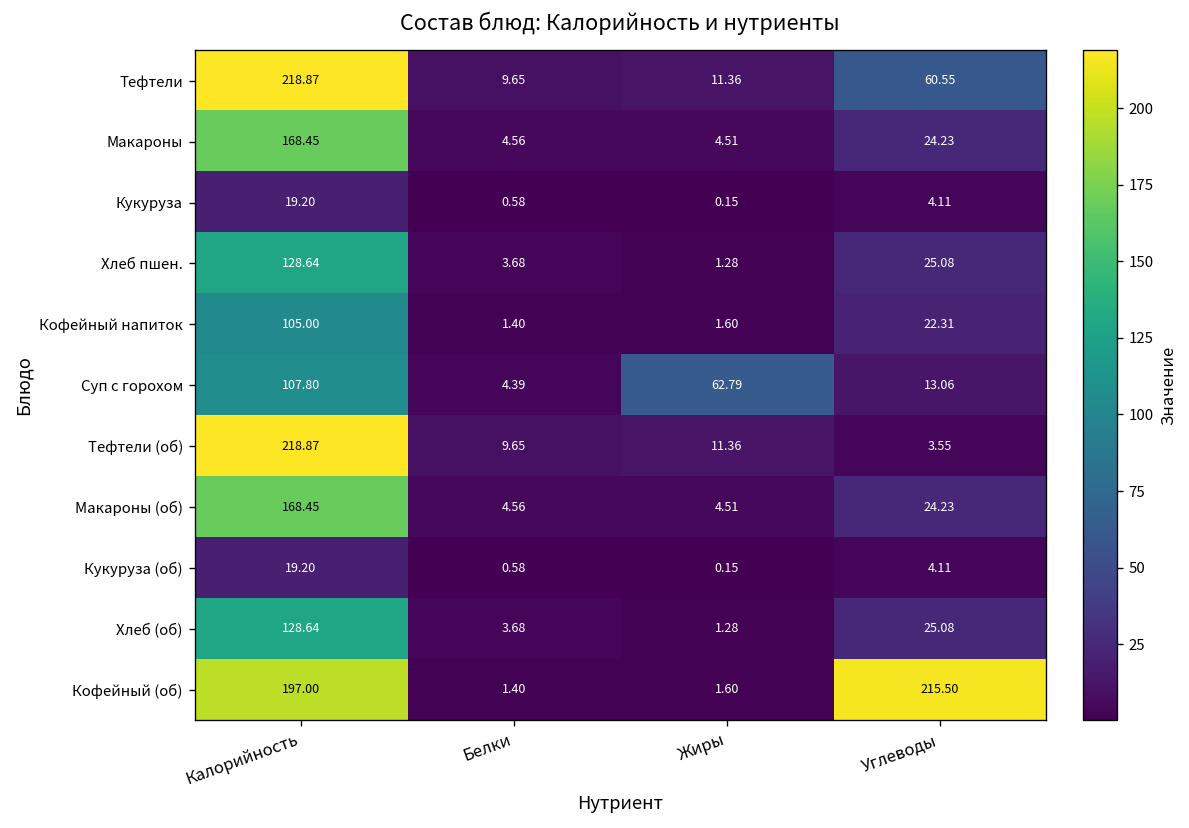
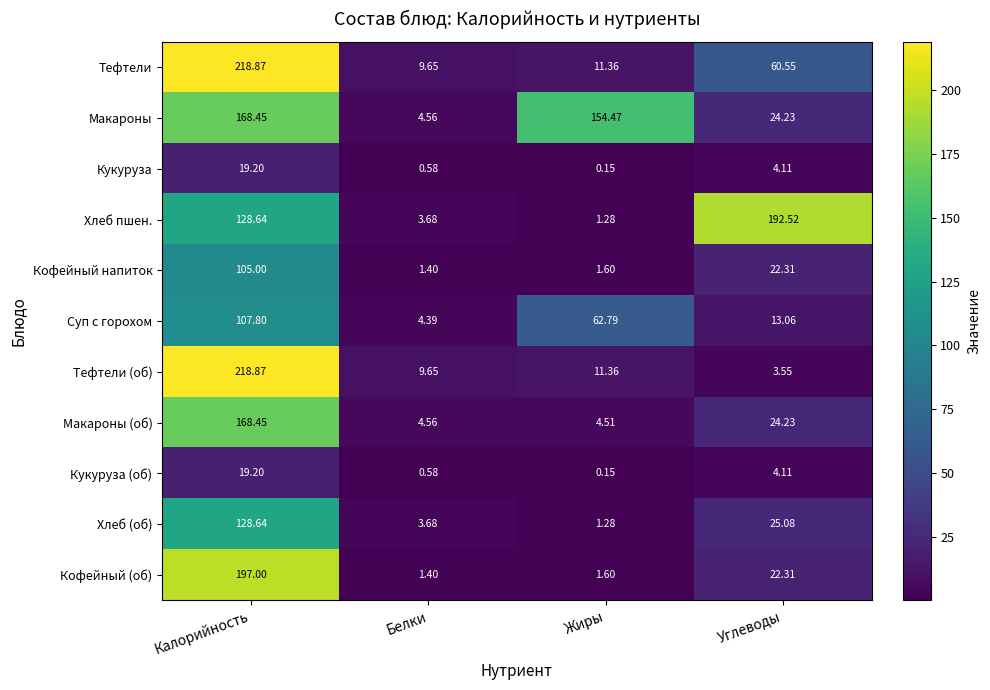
Макароны, Жиры: 4.51 -> 154.47
Хлеб пшен., Углеводы: 25.08 -> 192.52
Кофейный (об), Углеводы: 215.50 -> 22.31
